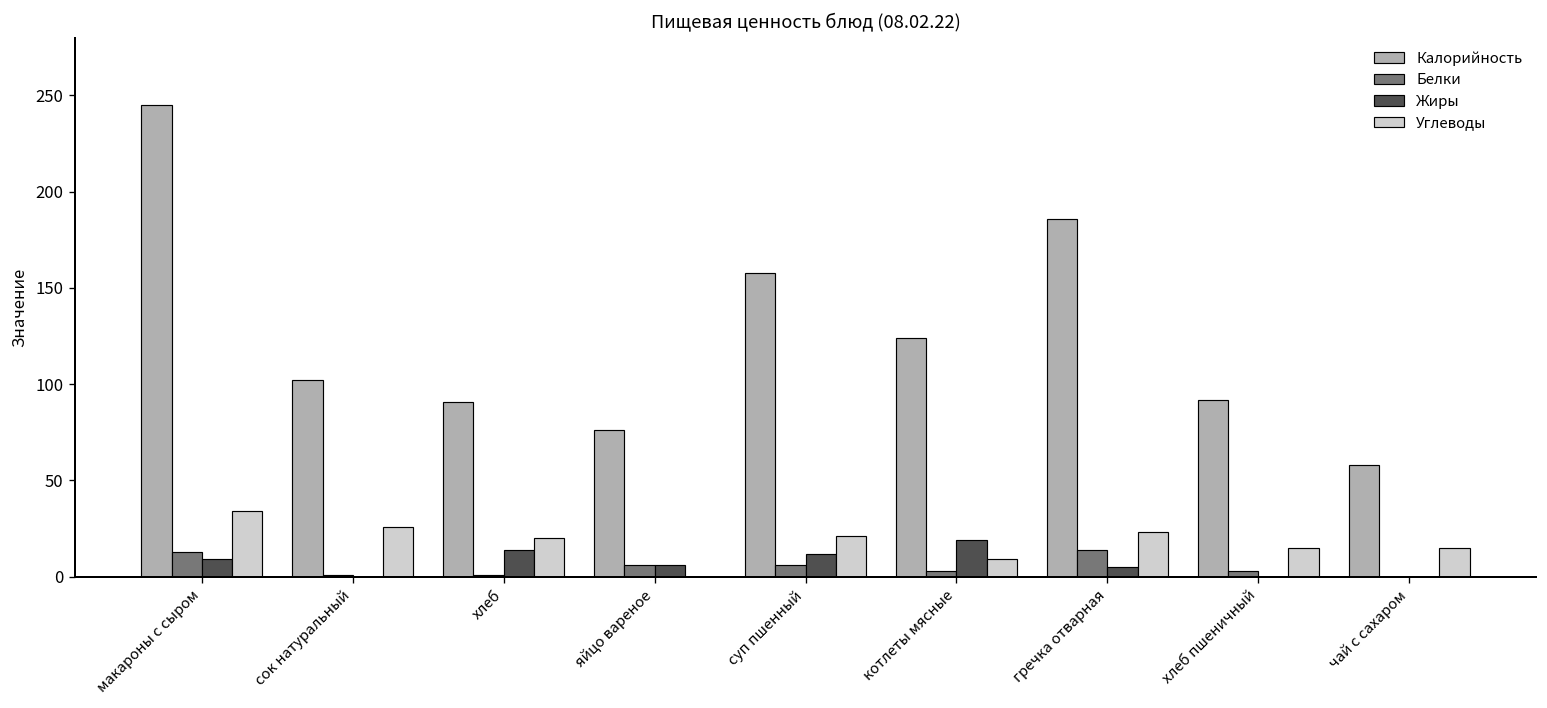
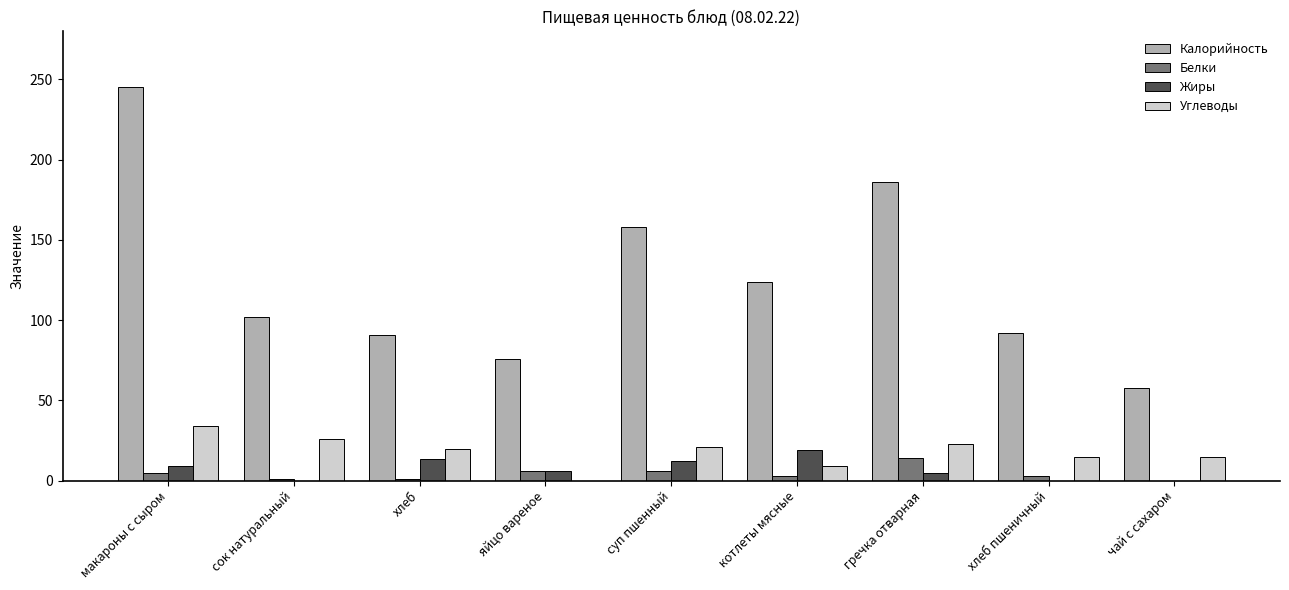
Белки, макароны с сыром: 13 -> 5
